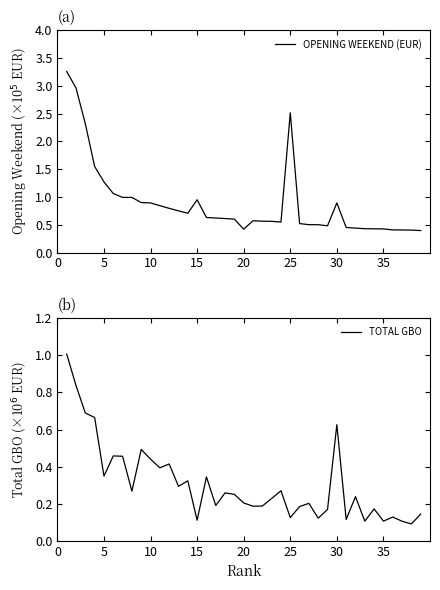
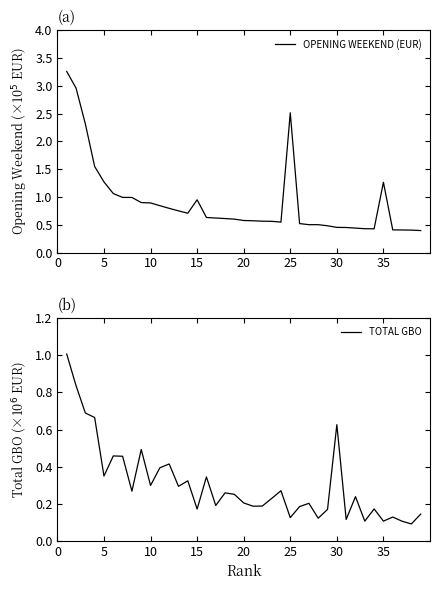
(a), 20: 0.4 -> 0.6
(a), 30: 0.9 -> 0.5
(a), 35: 0.4 -> 1.3
(b), 10: 0.44 -> 0.30
(b), 15: 0.11 -> 0.17
